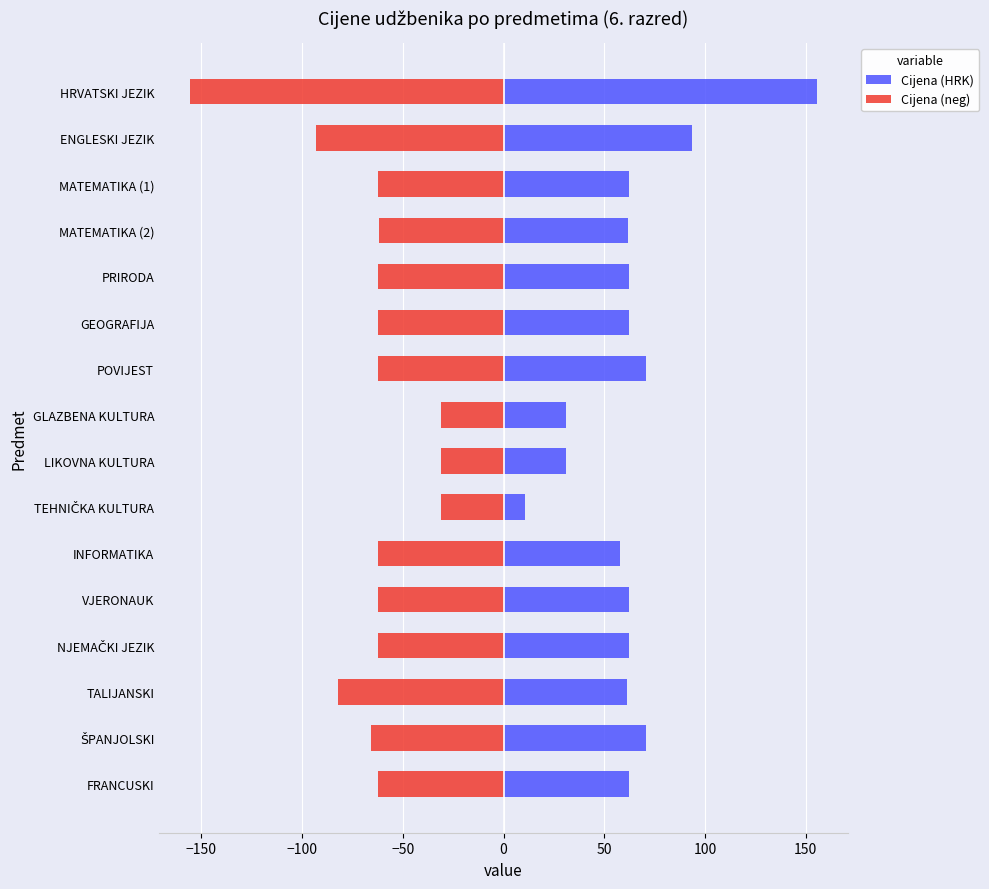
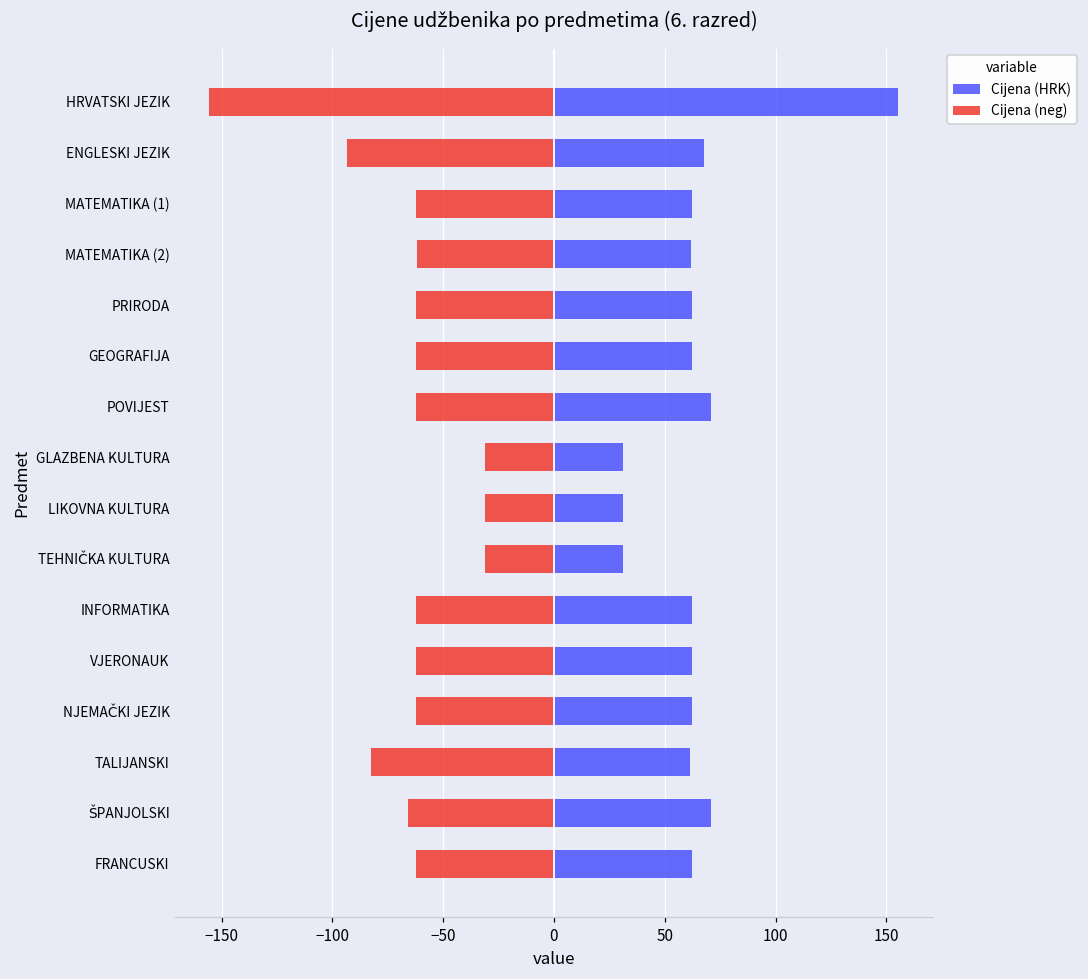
Cijena (HRK), ENGLESKI JEZIK: 93 -> 68
Cijena (HRK), TEHNIČKA KULTURA: 11 -> 31
Cijena (HRK), INFORMATIKA: 58 -> 62
